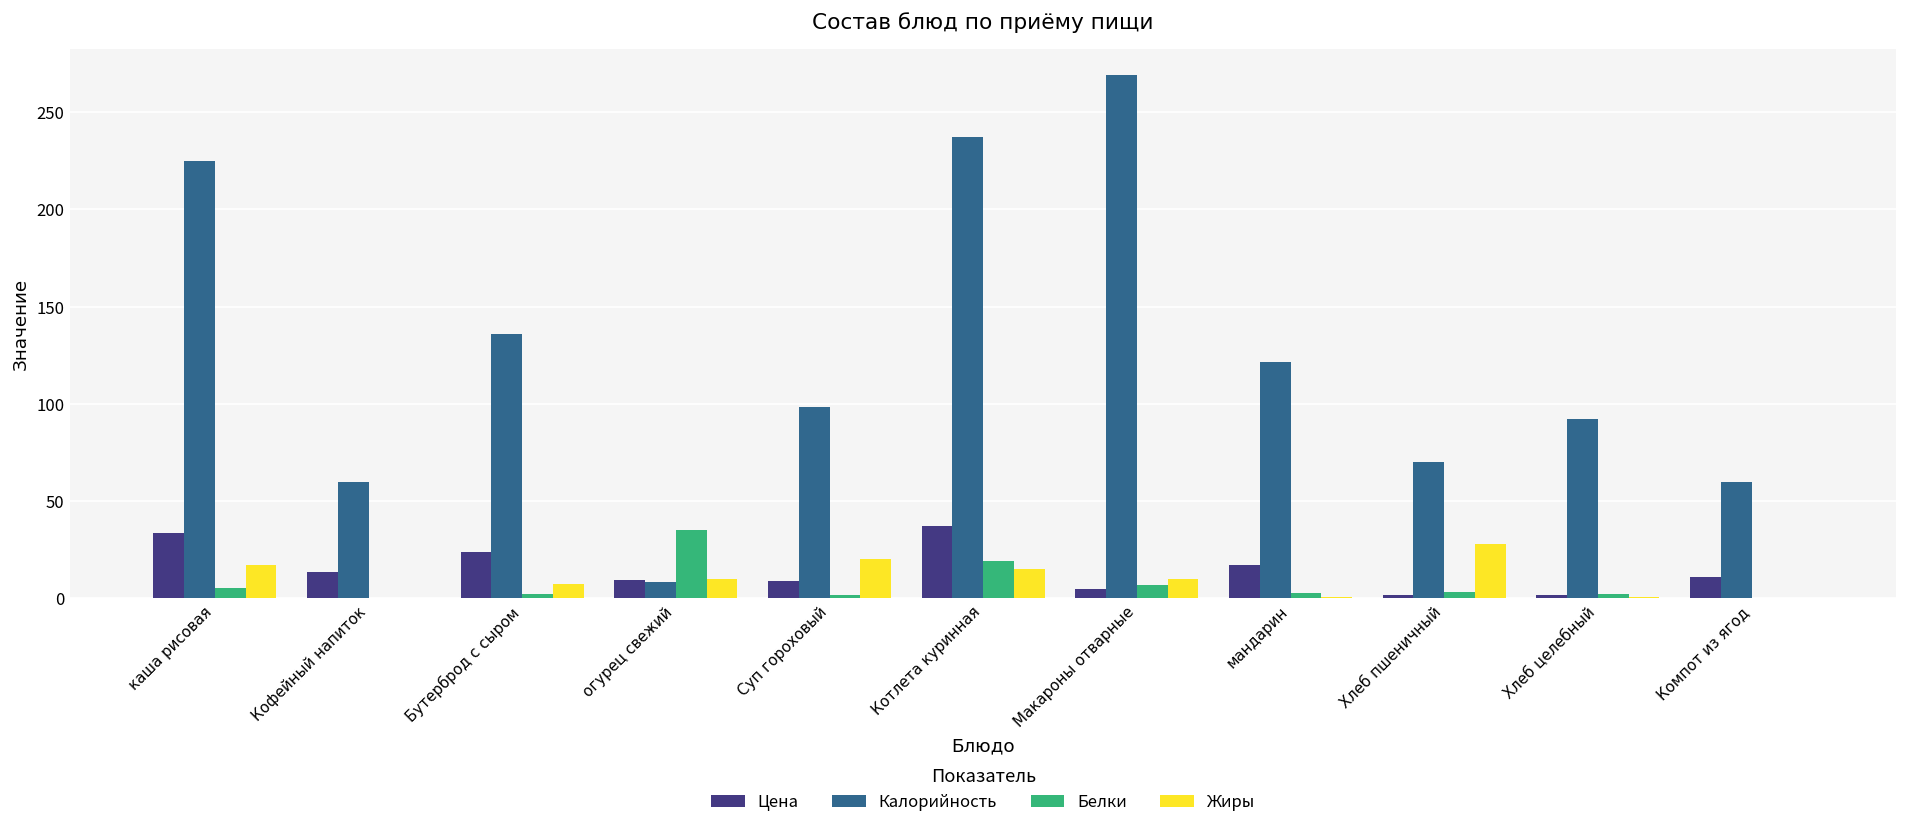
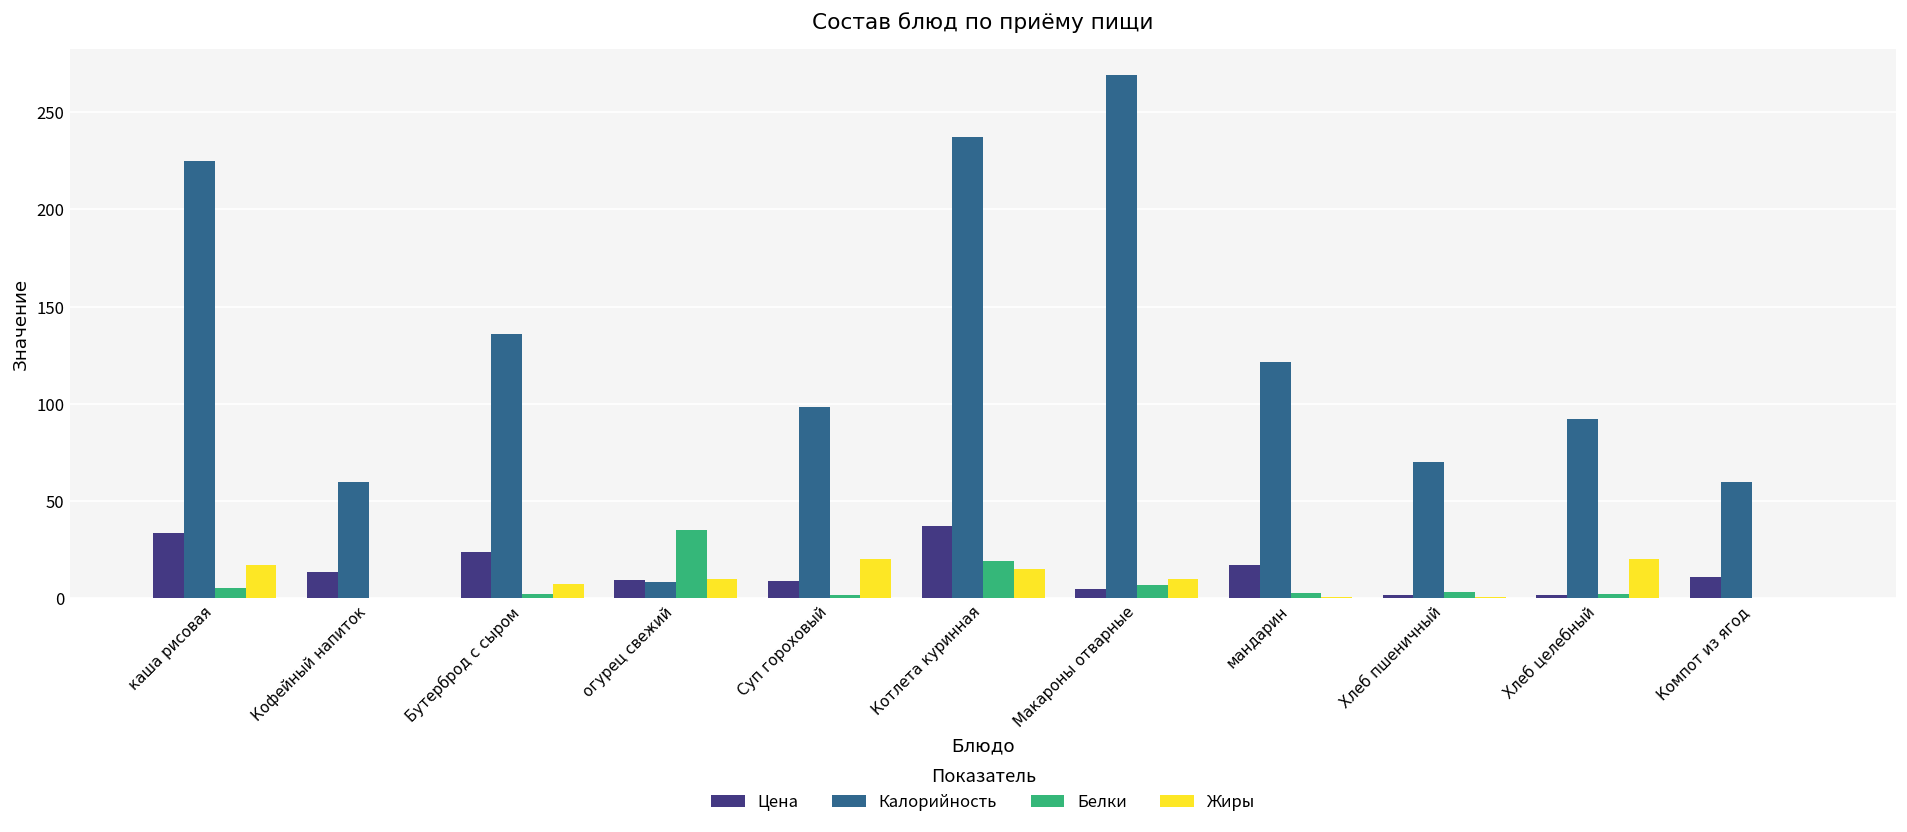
Жиры, Хлеб пшеничный: 28 -> 1
Жиры, Хлеб целебный: 0 -> 20
